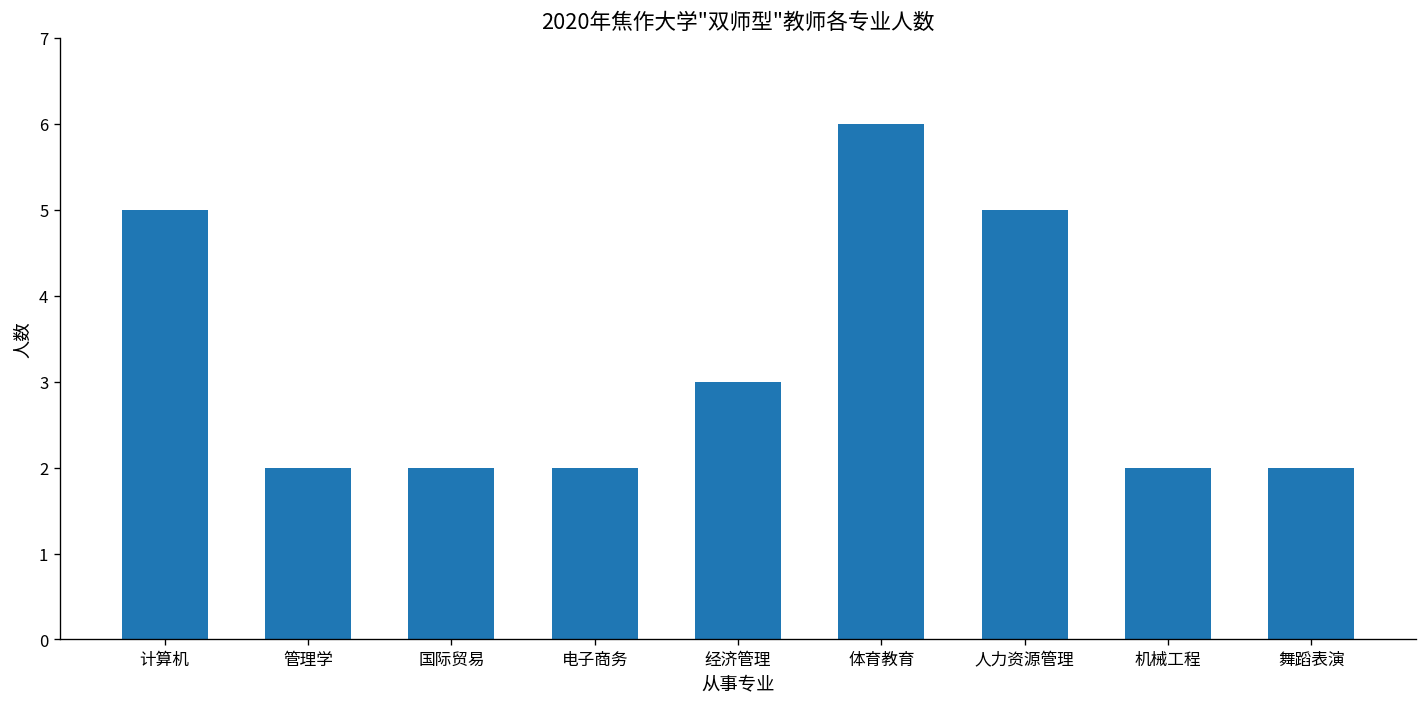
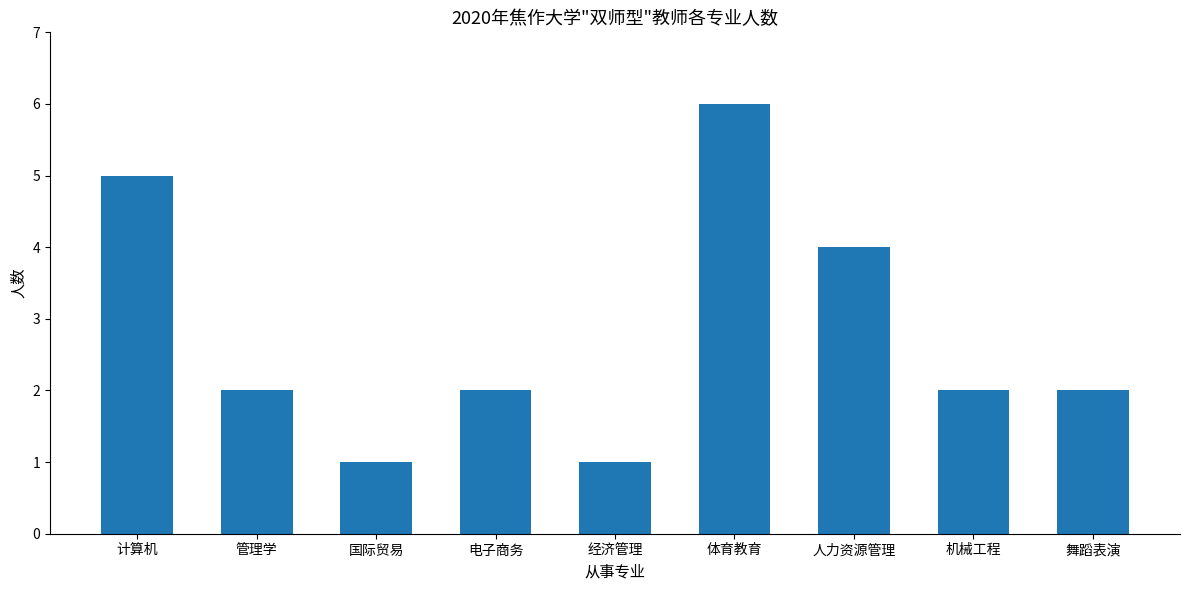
国际贸易: 2 -> 1
经济管理: 3 -> 1
人力资源管理: 5 -> 4
